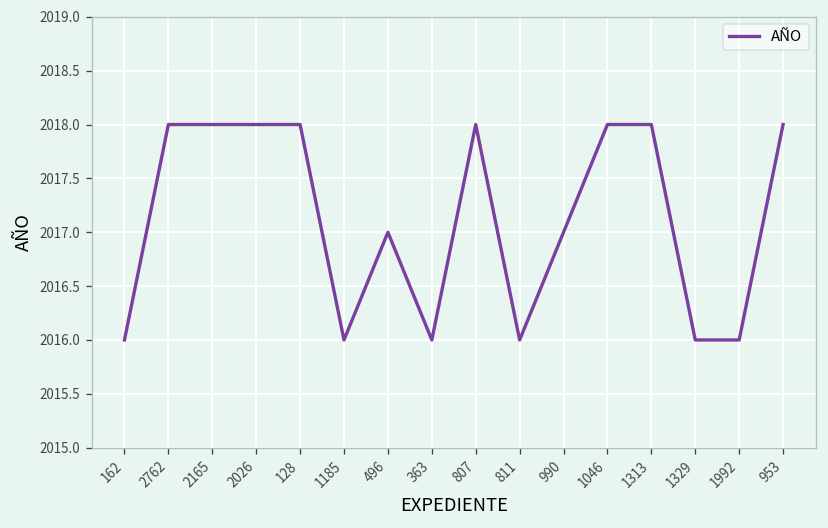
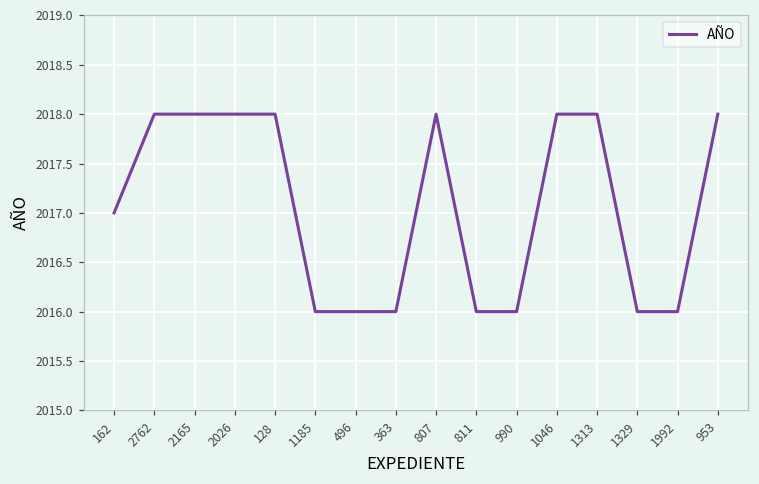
162: 2016 -> 2017
496: 2017 -> 2016
990: 2017 -> 2016
